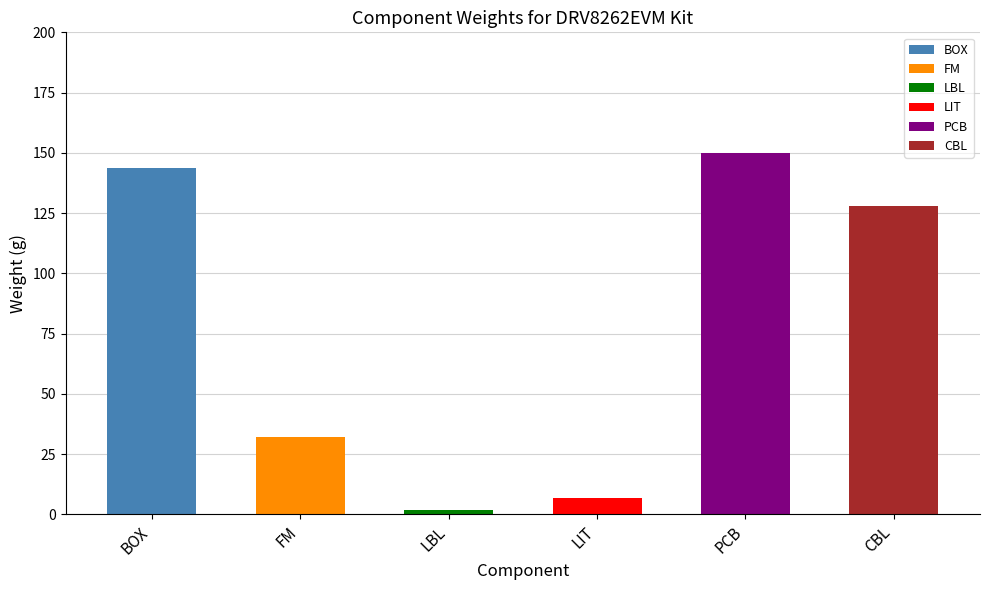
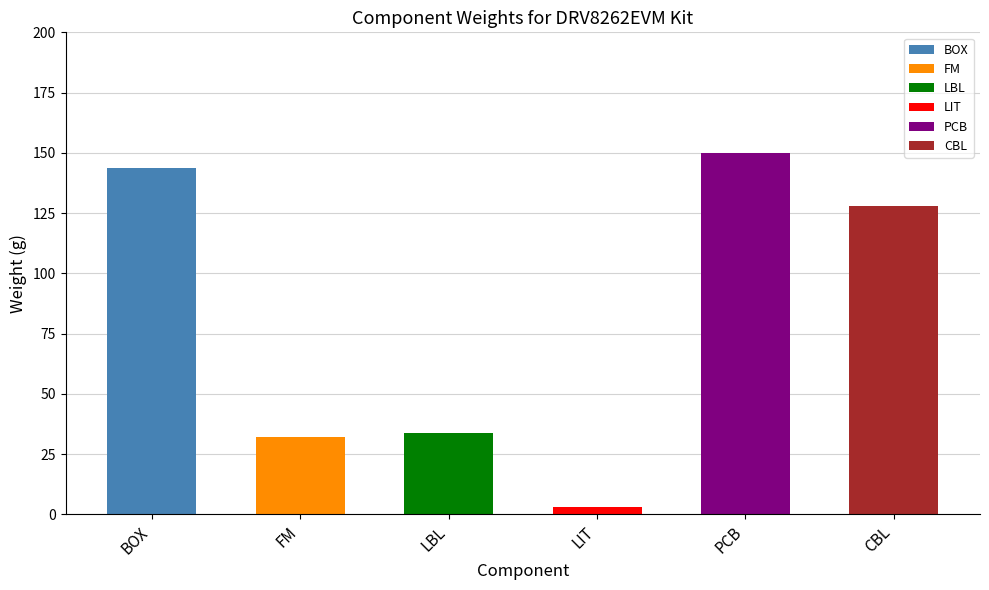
LBL: 2 -> 34
LIT: 7 -> 3
